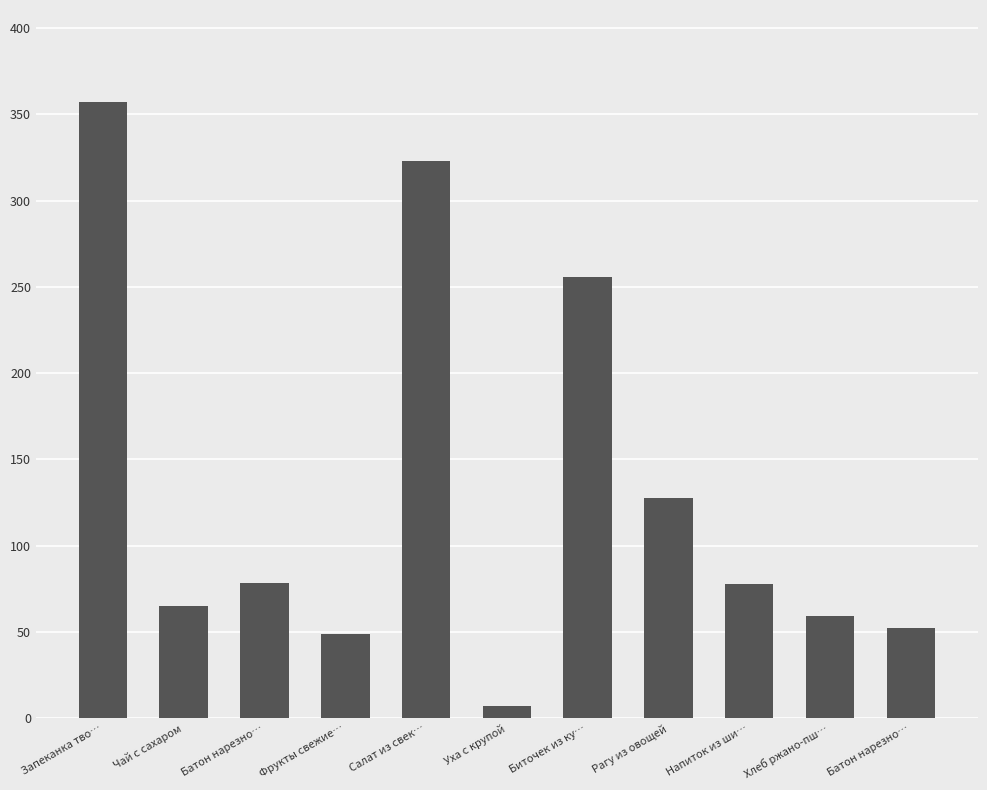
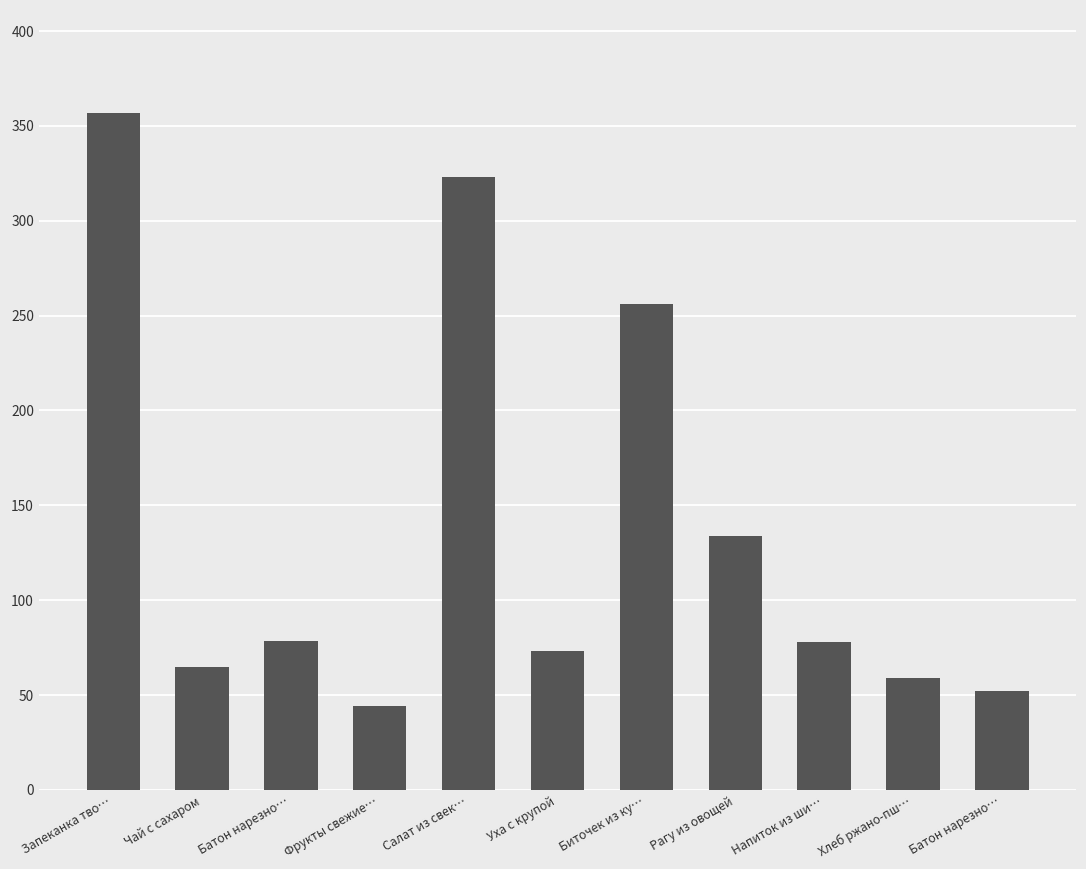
Фрукты свежие…: 49 -> 44
Уха с крупой: 7 -> 73
Рагу из овощей: 128 -> 134
